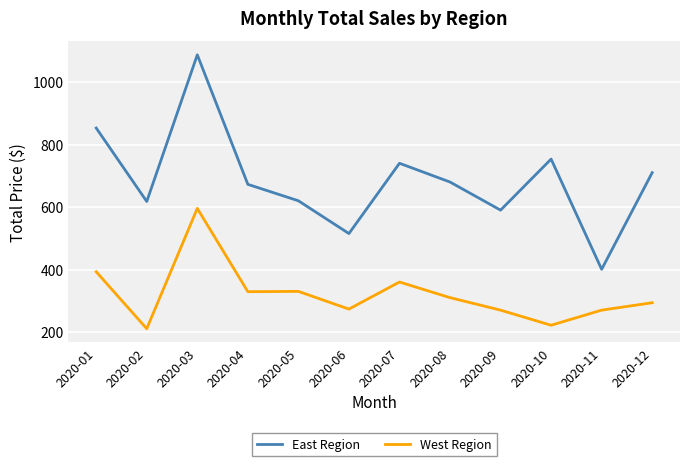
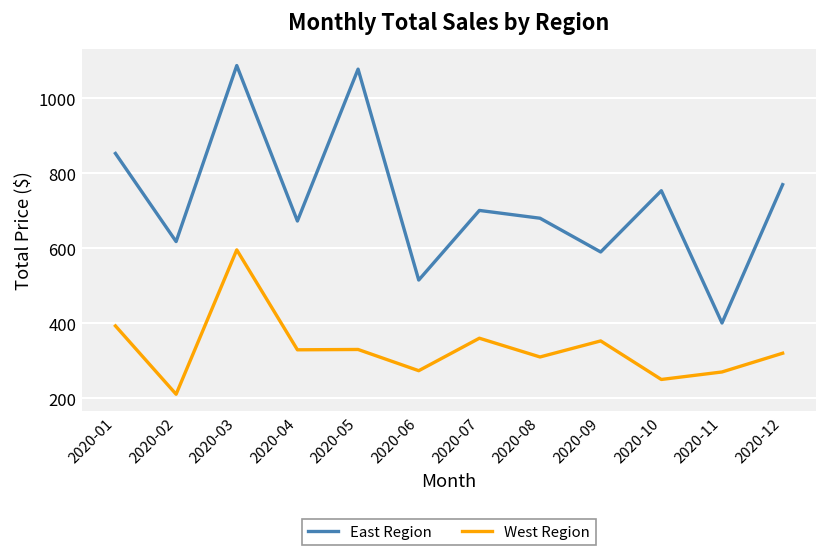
East Region, 2020-05: 620 -> 1080
East Region, 2020-07: 740 -> 700
West Region, 2020-09: 270 -> 350
West Region, 2020-10: 220 -> 250
East Region, 2020-12: 710 -> 770
West Region, 2020-12: 290 -> 320
